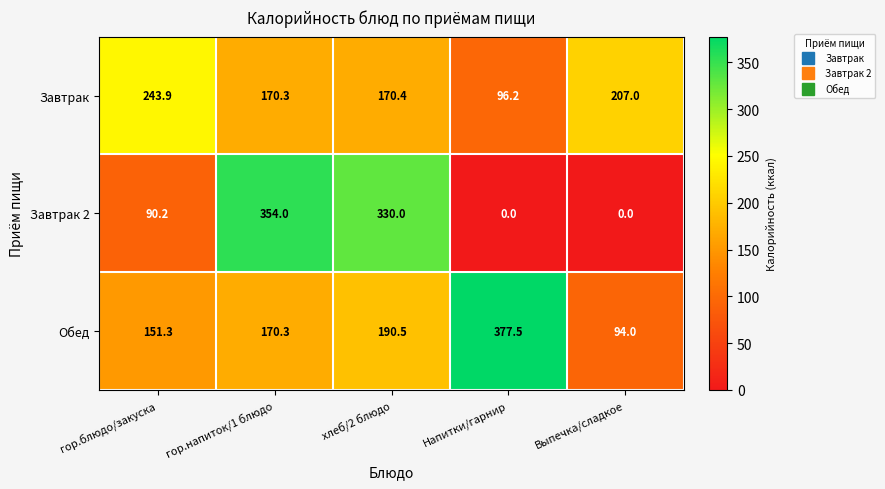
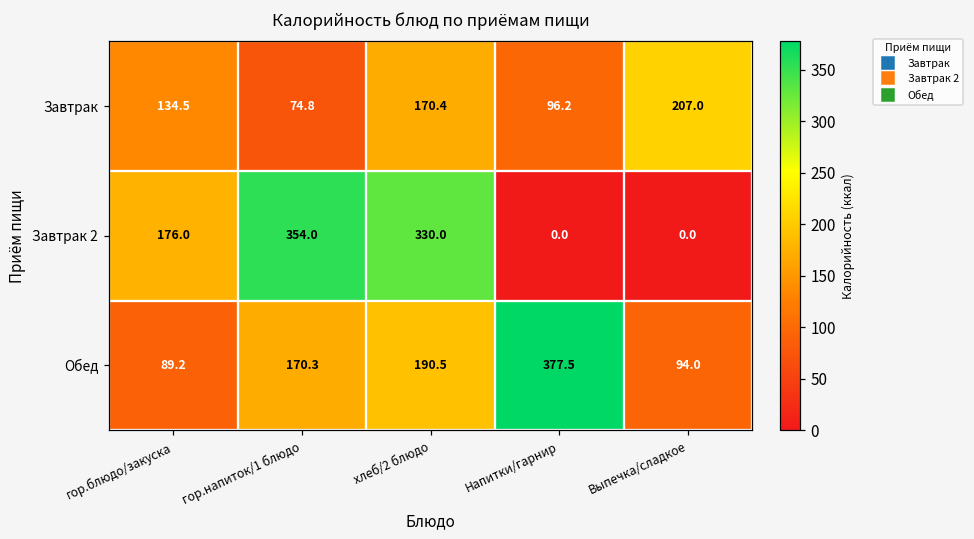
Завтрак, гор.блюдо/закуска: 243.9 -> 134.5
Завтрак, гор.напиток/1 блюдо: 170.3 -> 74.8
Завтрак 2, гор.блюдо/закуска: 90.2 -> 176.0
Обед, гор.блюдо/закуска: 151.3 -> 89.2
